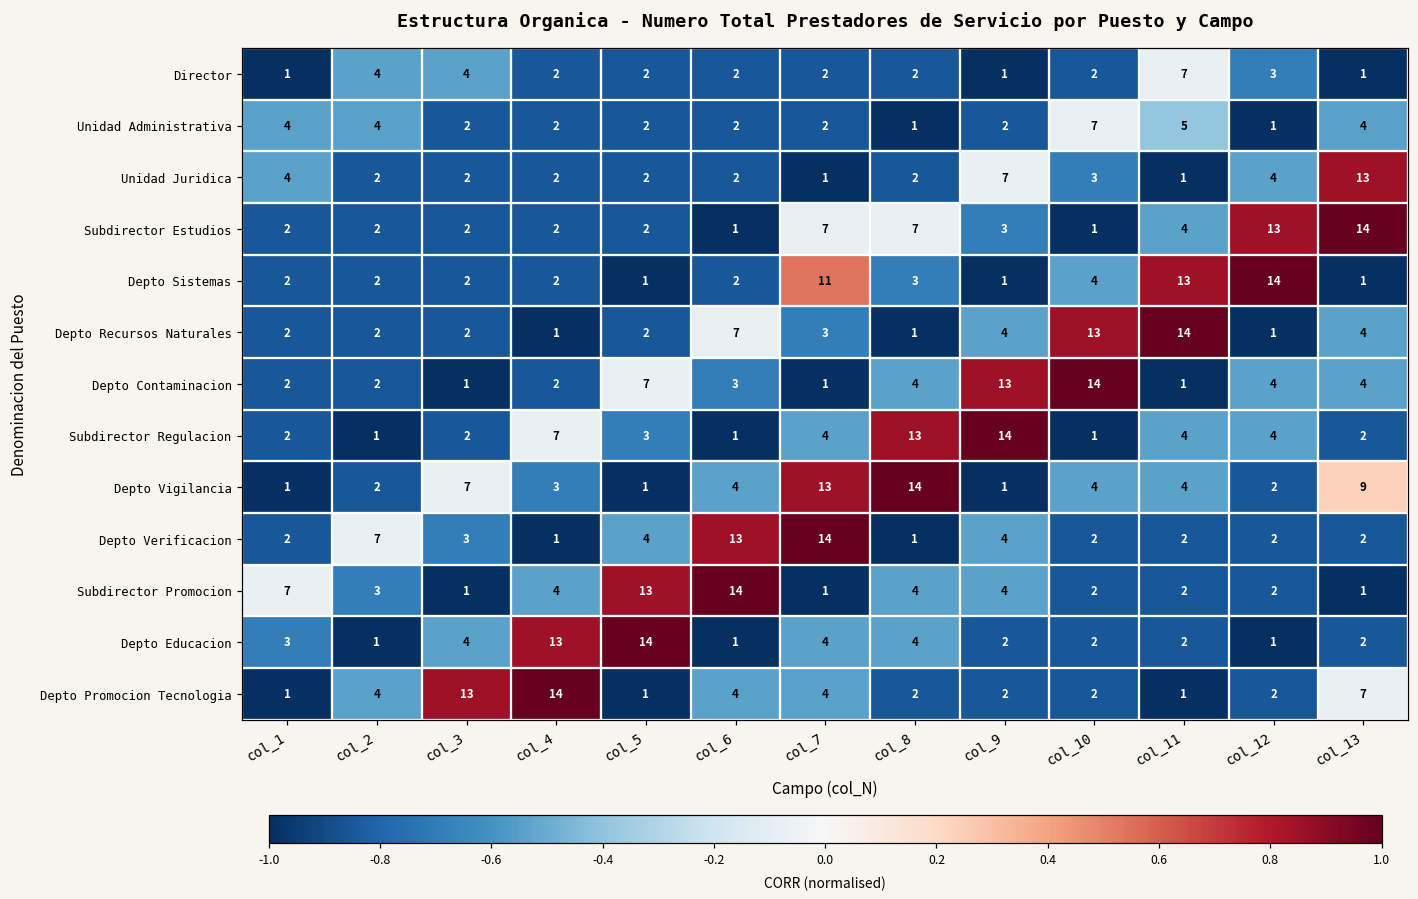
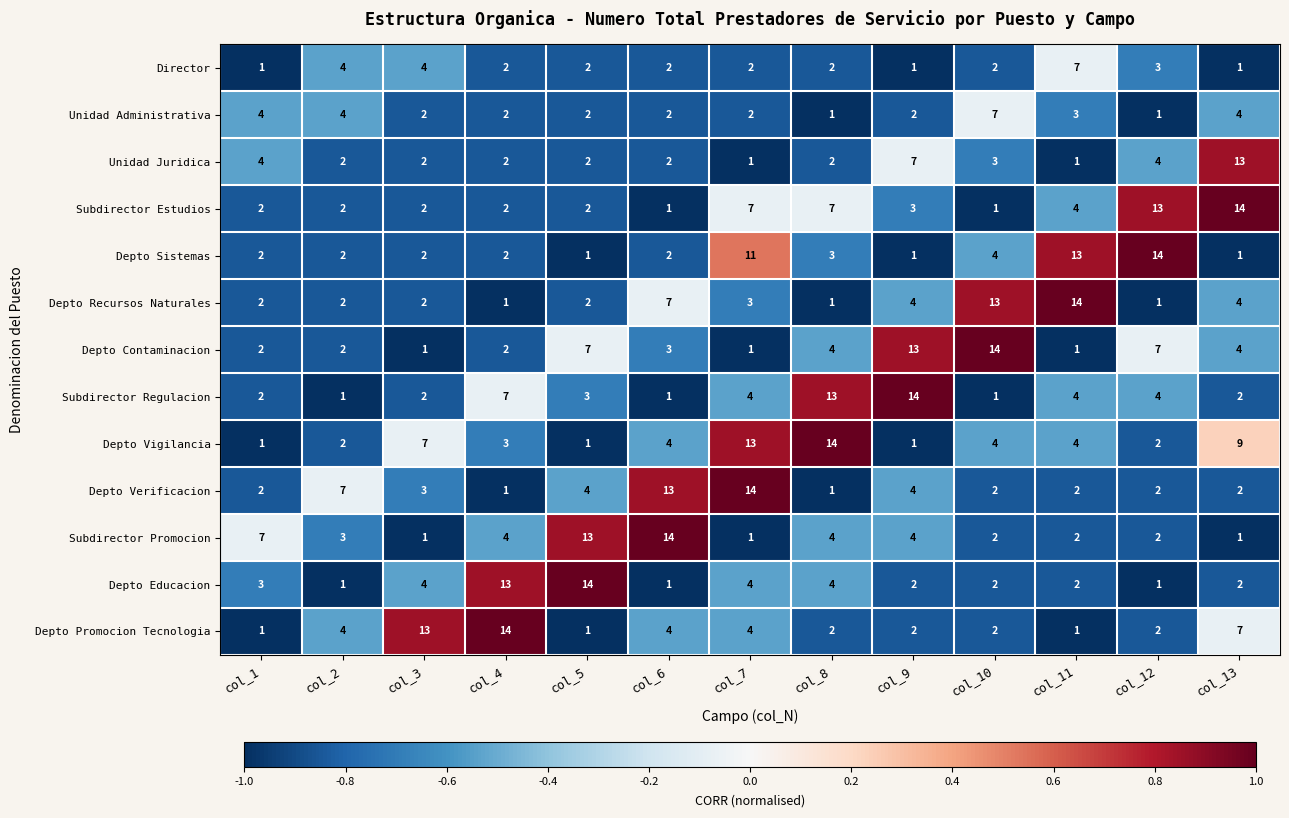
Unidad Administrativa, col_11: 5 -> 3
Depto Contaminacion, col_12: 4 -> 7
